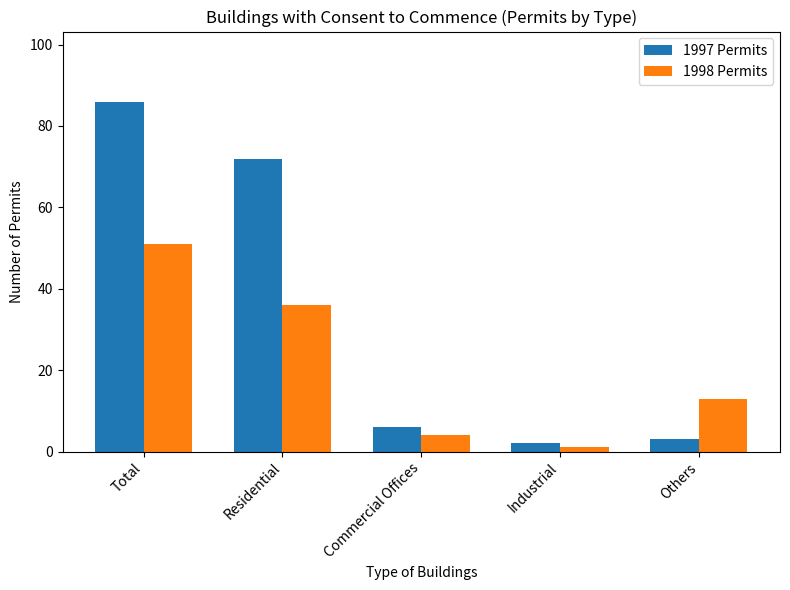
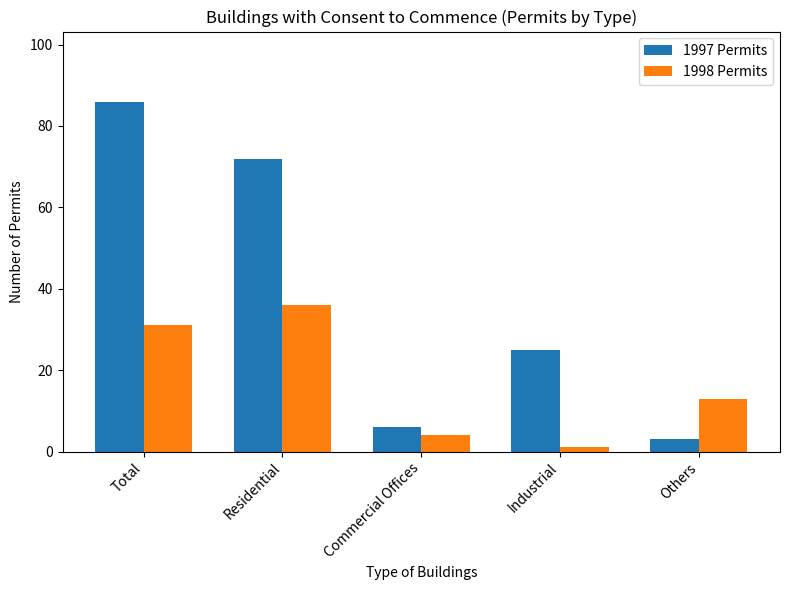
1998 Permits, Total: 51 -> 31
1997 Permits, Industrial: 2 -> 25
